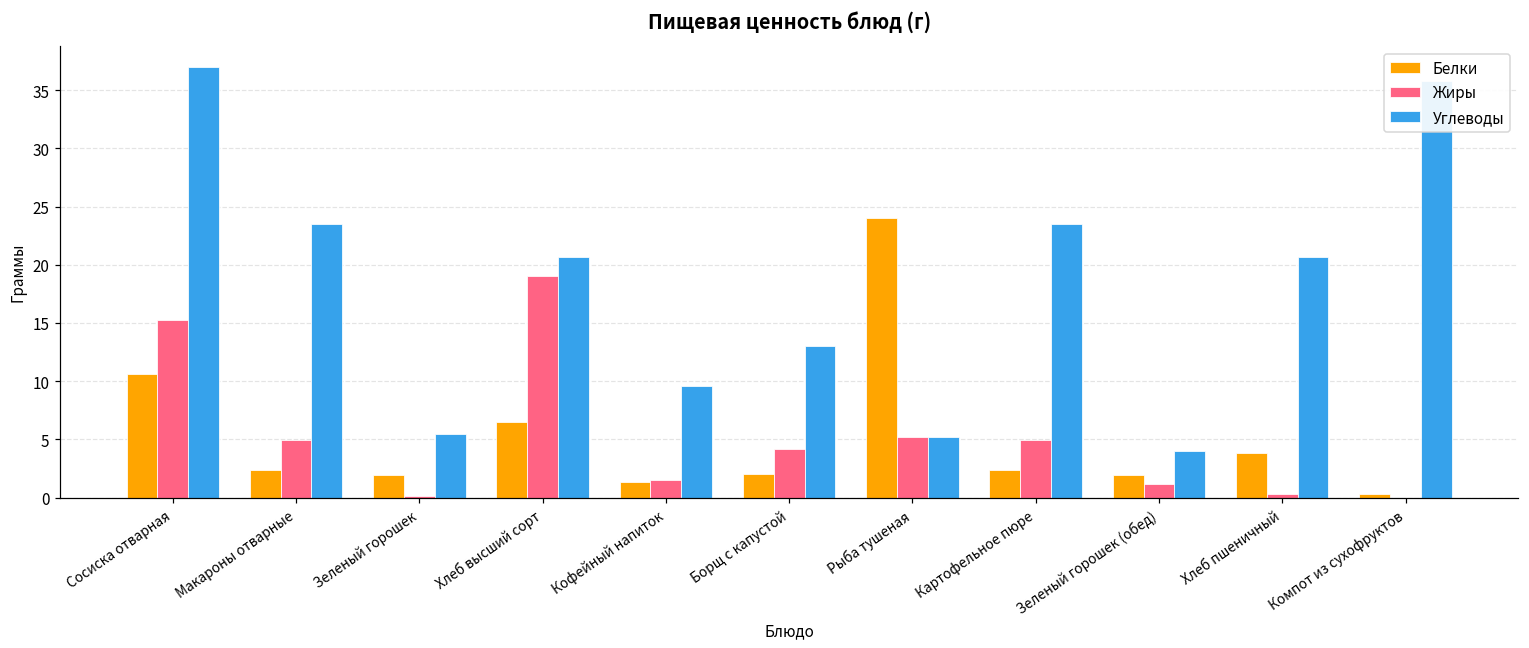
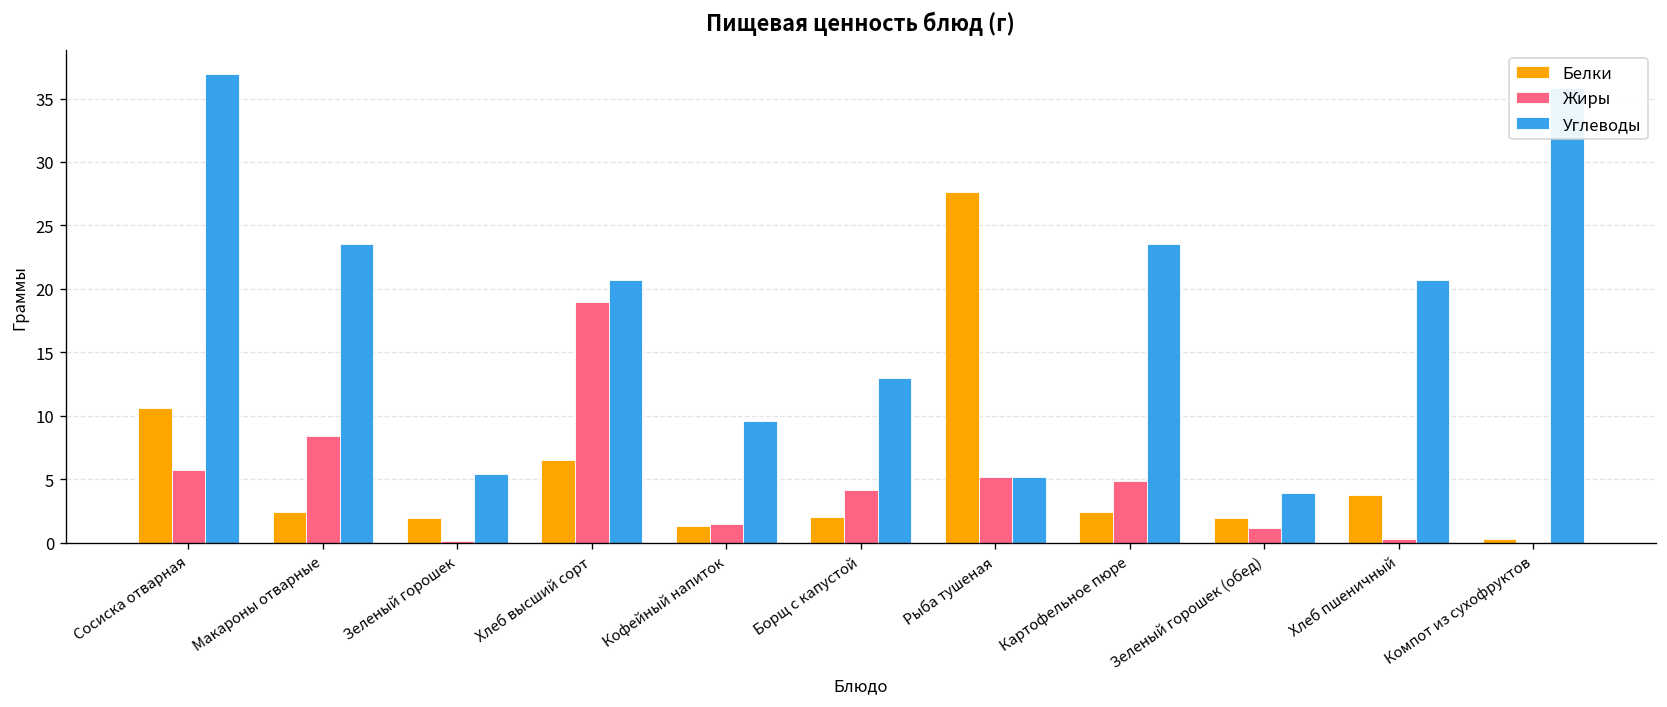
Жиры, Сосиска отварная: 15.3 -> 5.7
Жиры, Макароны отварные: 4.9 -> 8.4
Белки, Рыба тушеная: 24.0 -> 27.6
